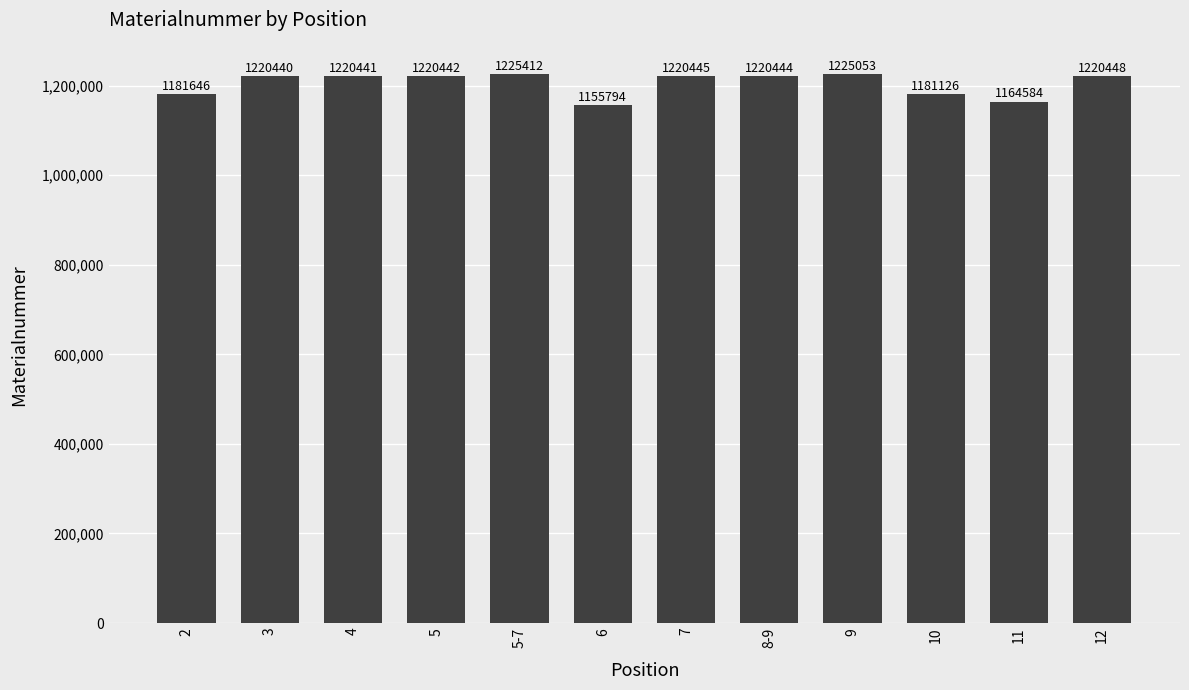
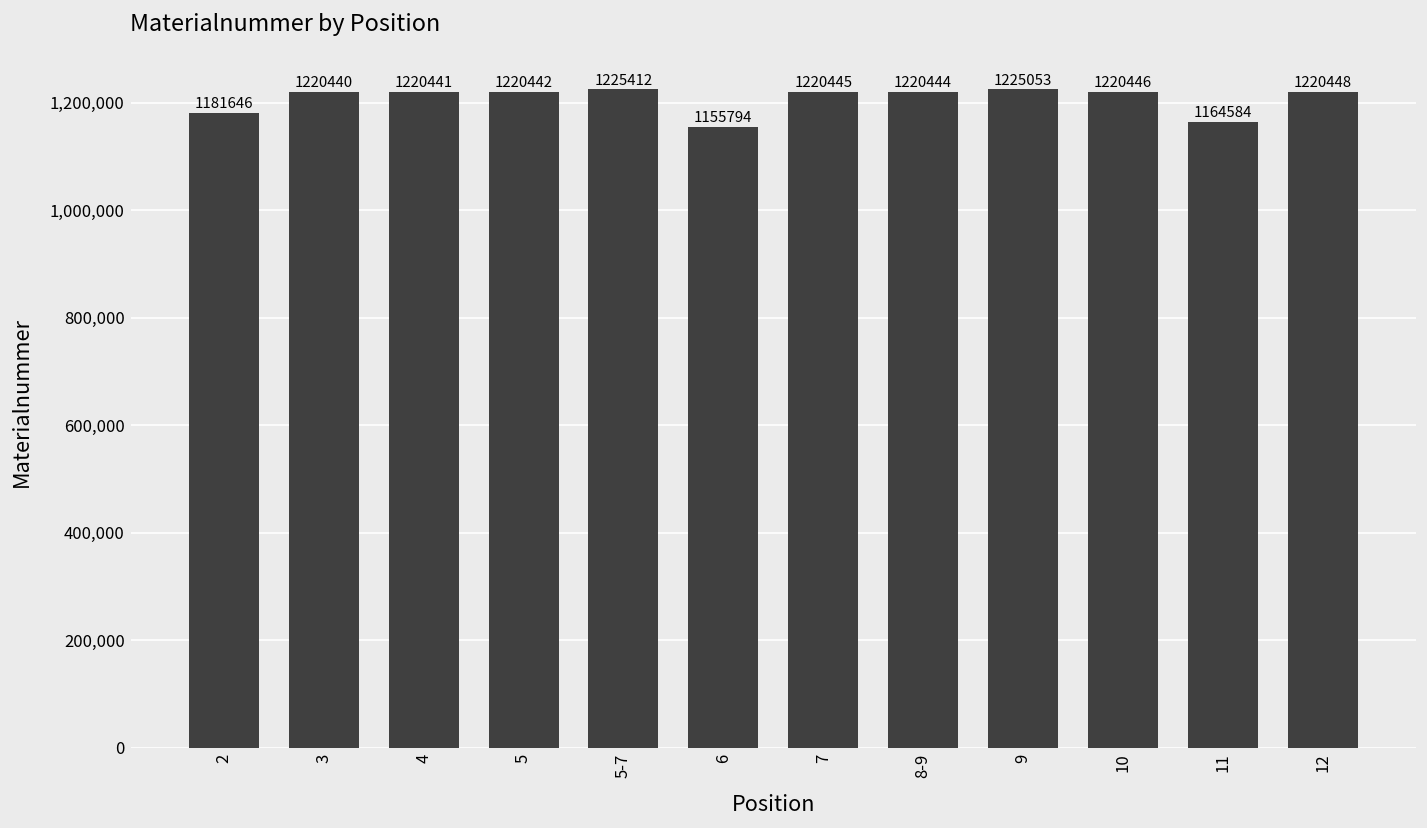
10: 1181126 -> 1220446
